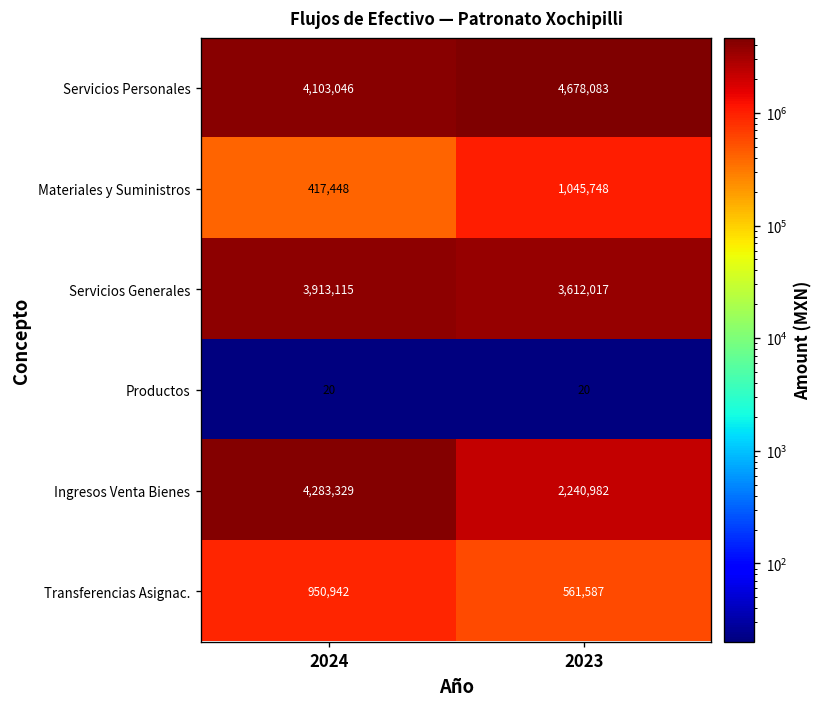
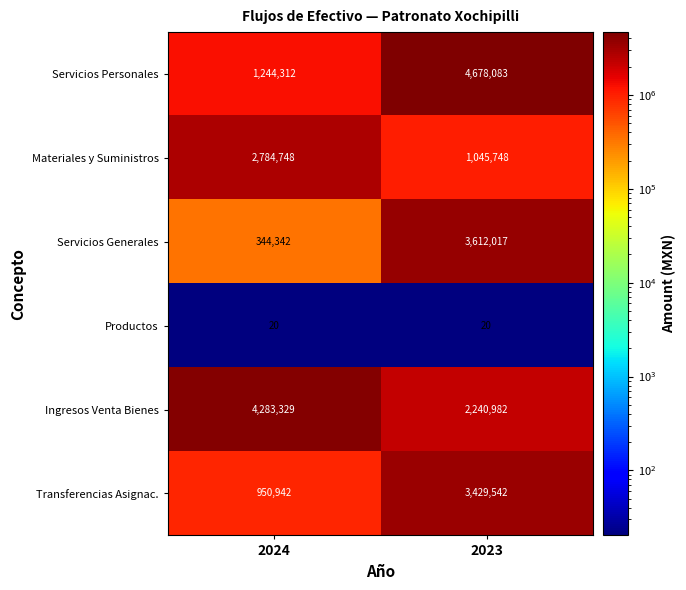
Servicios Personales, 2024: 4,103,046 -> 1,244,312
Materiales y Suministros, 2024: 417,448 -> 2,784,748
Servicios Generales, 2024: 3,913,115 -> 344,342
Transferencias Asignac., 2023: 561,587 -> 3,429,542
